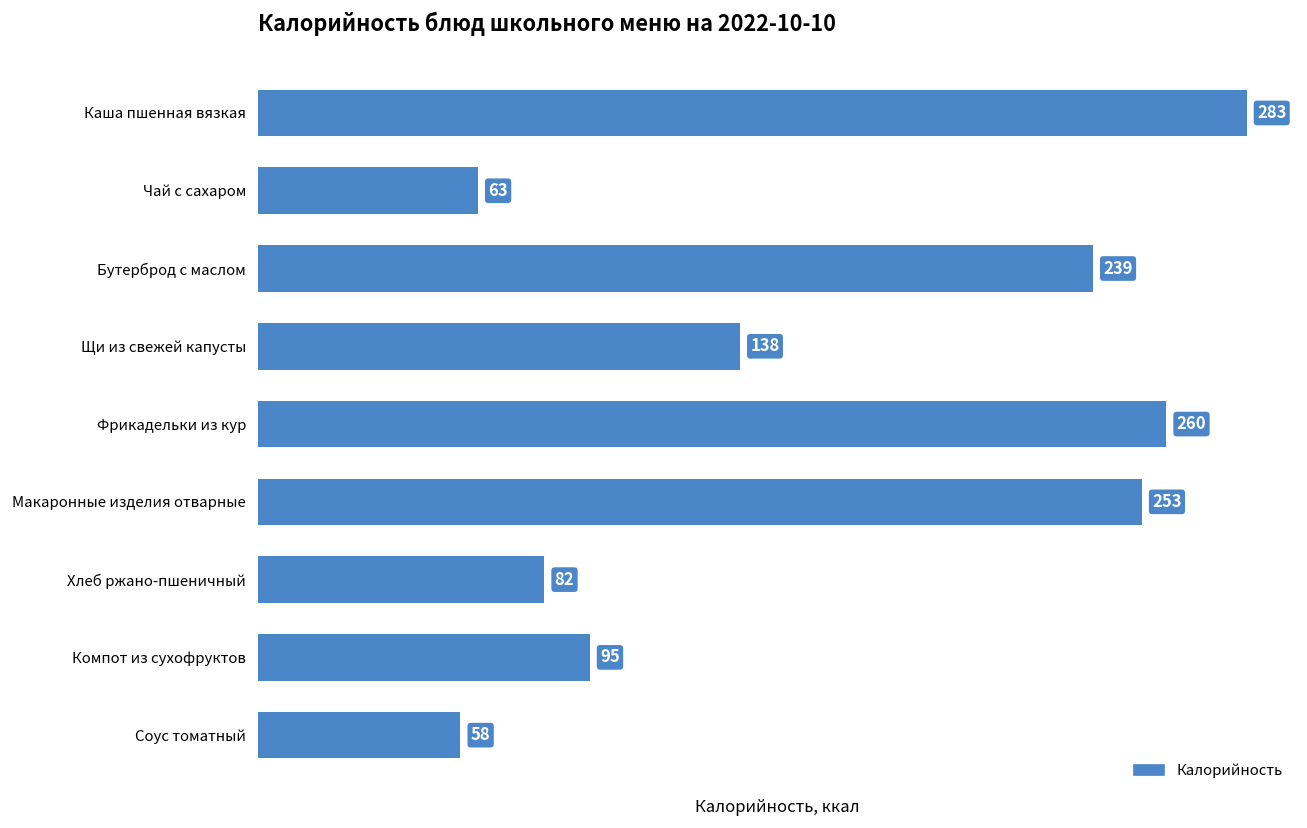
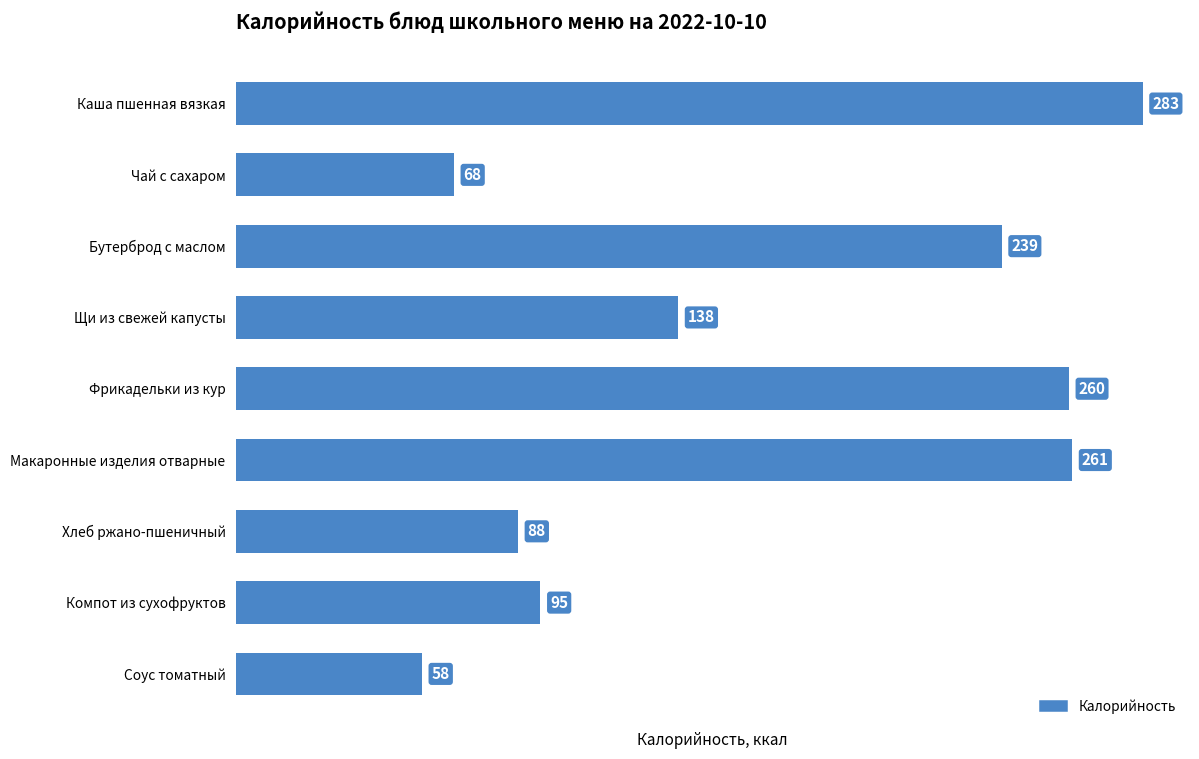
Чай с сахаром: 63 -> 68
Макаронные изделия отварные: 253 -> 261
Хлеб ржано-пшеничный: 82 -> 88
